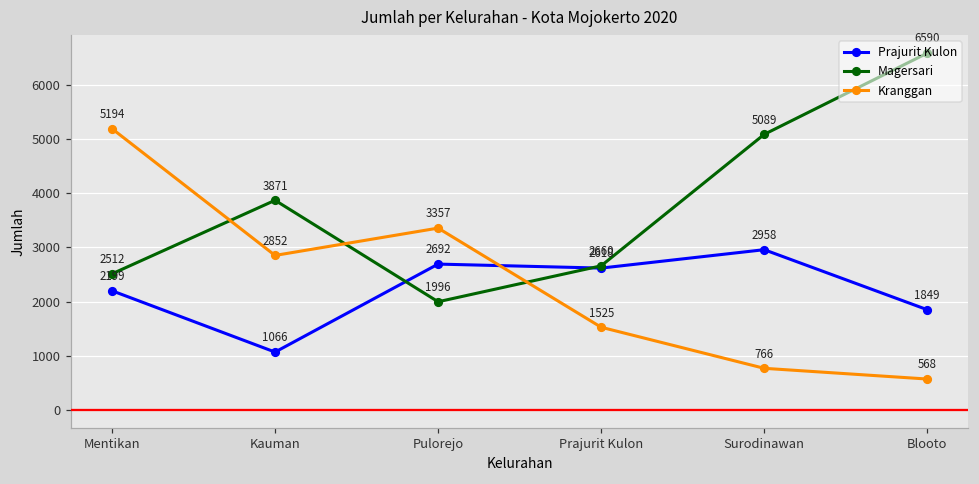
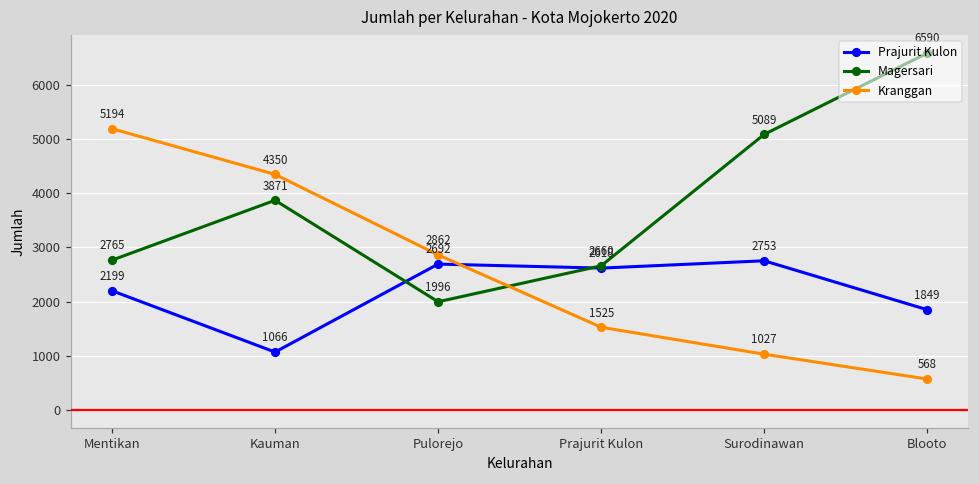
Magersari, Mentikan: 2512 -> 2765
Kranggan, Kauman: 2852 -> 4350
Kranggan, Pulorejo: 3357 -> 2862
Prajurit Kulon, Surodinawan: 2958 -> 2753
Kranggan, Surodinawan: 766 -> 1027
